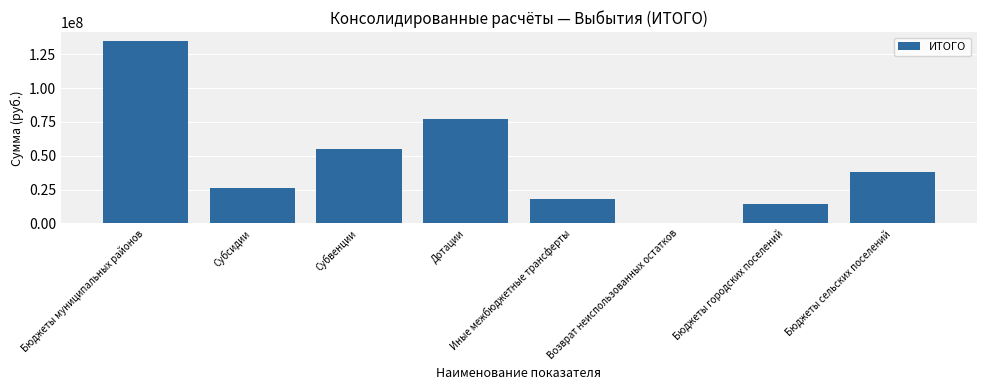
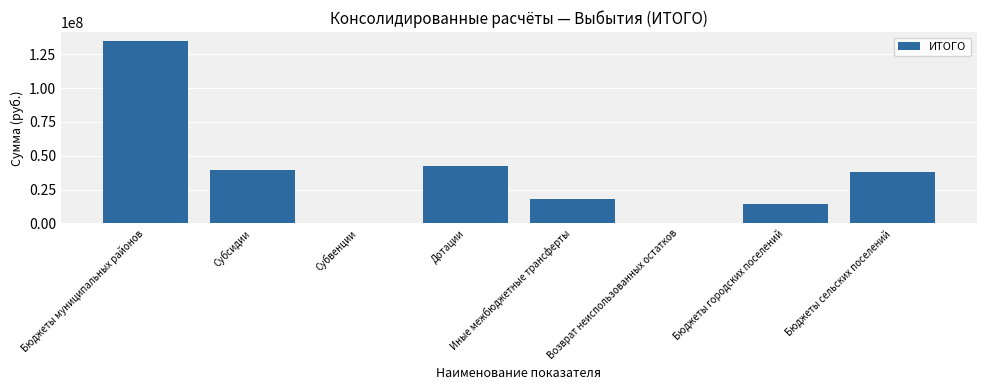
Субсидии: 26000000 -> 40000000
Субвенции: 55000000 -> 0
Дотации: 77000000 -> 43000000
